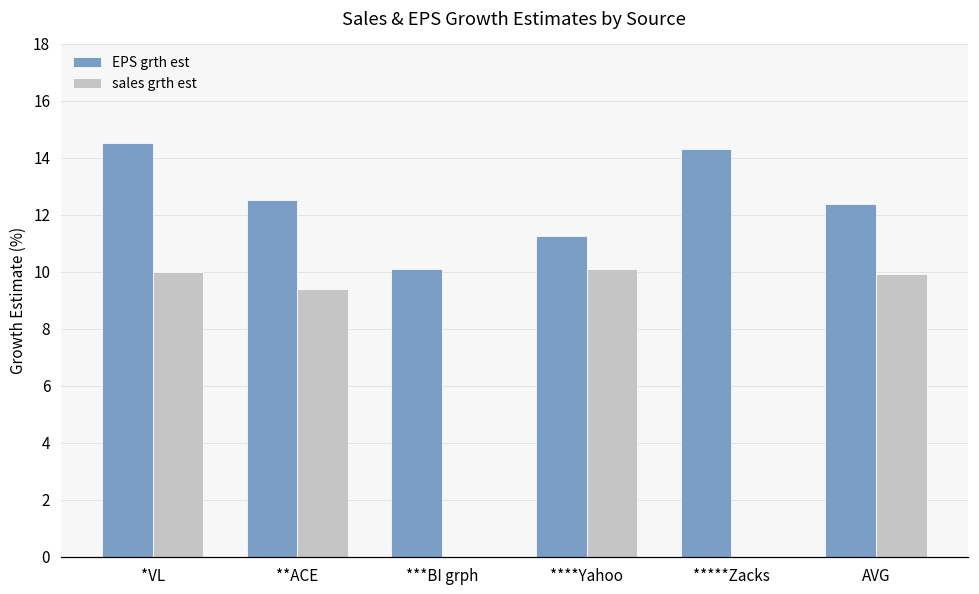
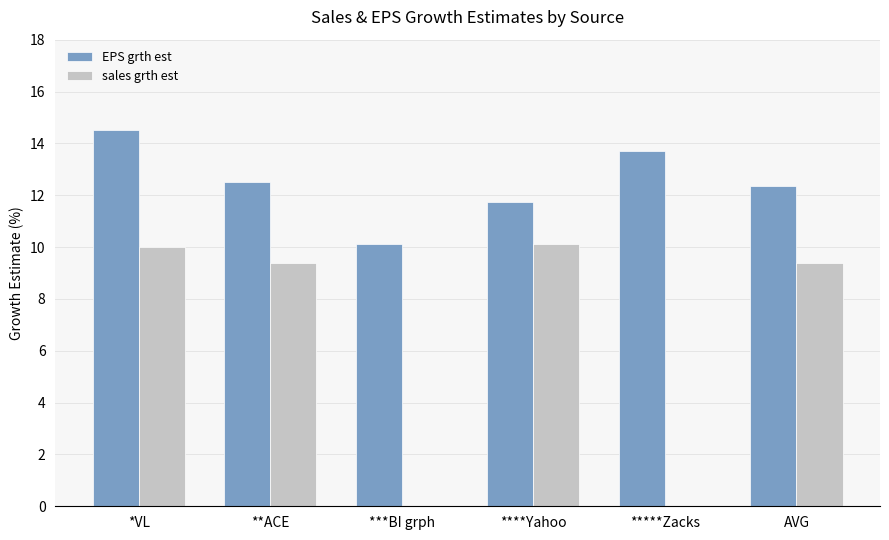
EPS grth est, ****Yahoo: 11.3 -> 11.8
EPS grth est, *****Zacks: 14.3 -> 13.7
sales grth est, AVG: 9.9 -> 9.4
